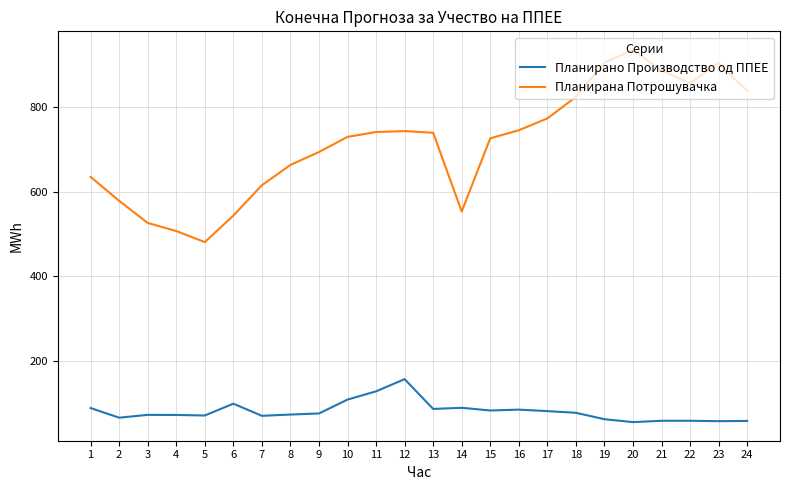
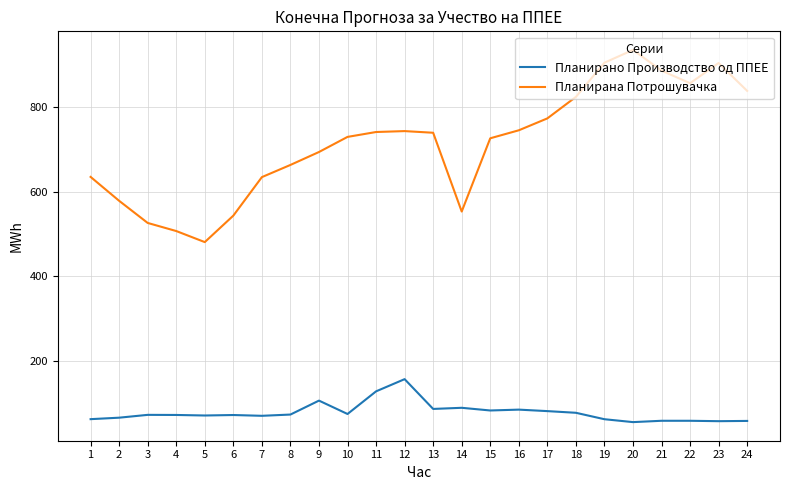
Планирано Производство од ППЕЕ, 1: 90 -> 60
Планирано Производство од ППЕЕ, 6: 100 -> 70
Планирана Потрошувачка, 7: 620 -> 630
Планирано Производство од ППЕЕ, 9: 80 -> 110
Планирано Производство од ППЕЕ, 10: 110 -> 70
